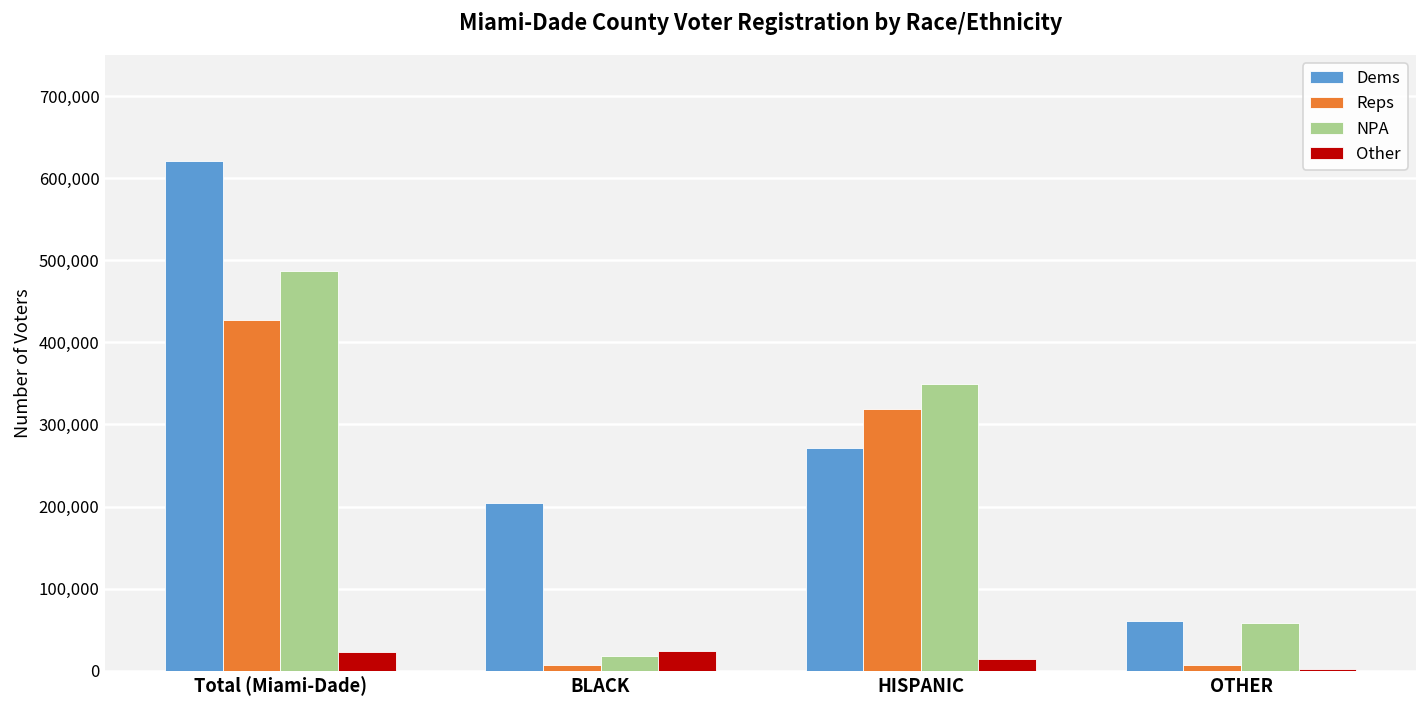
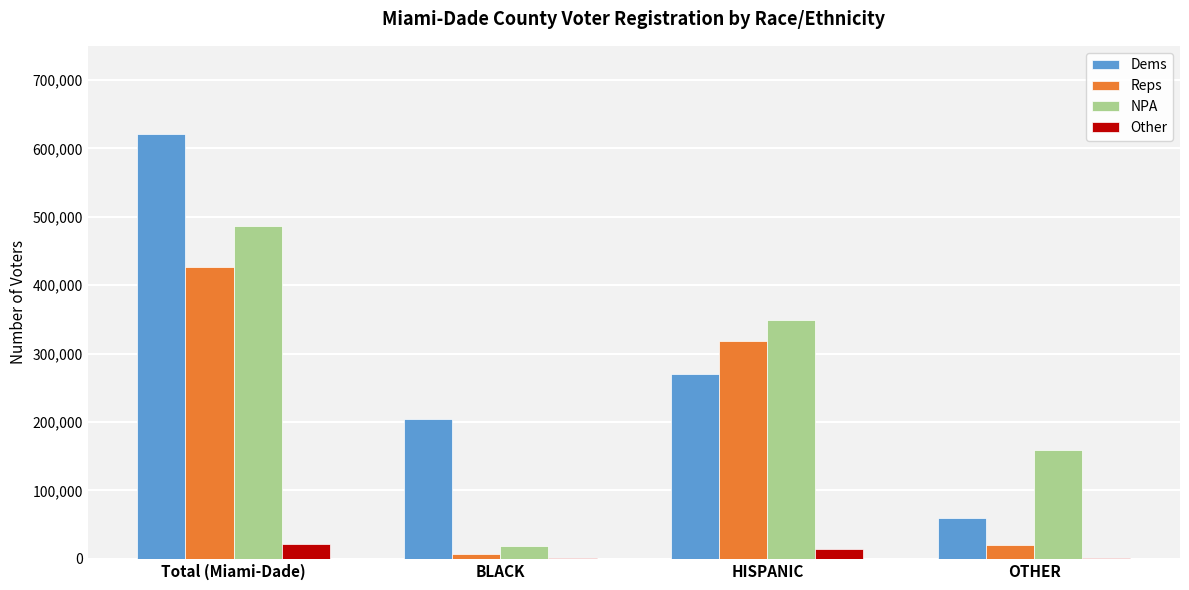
Other, BLACK: 20,000 -> 0
Reps, OTHER: 10,000 -> 20,000
NPA, OTHER: 60,000 -> 160,000
